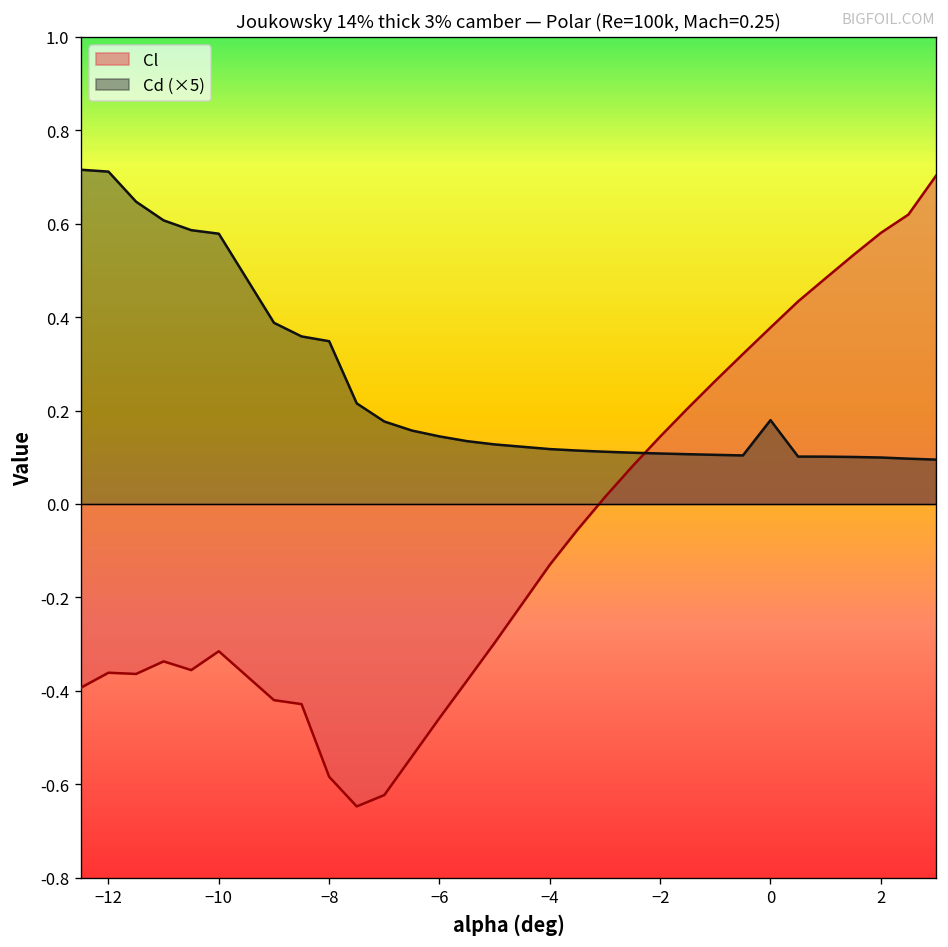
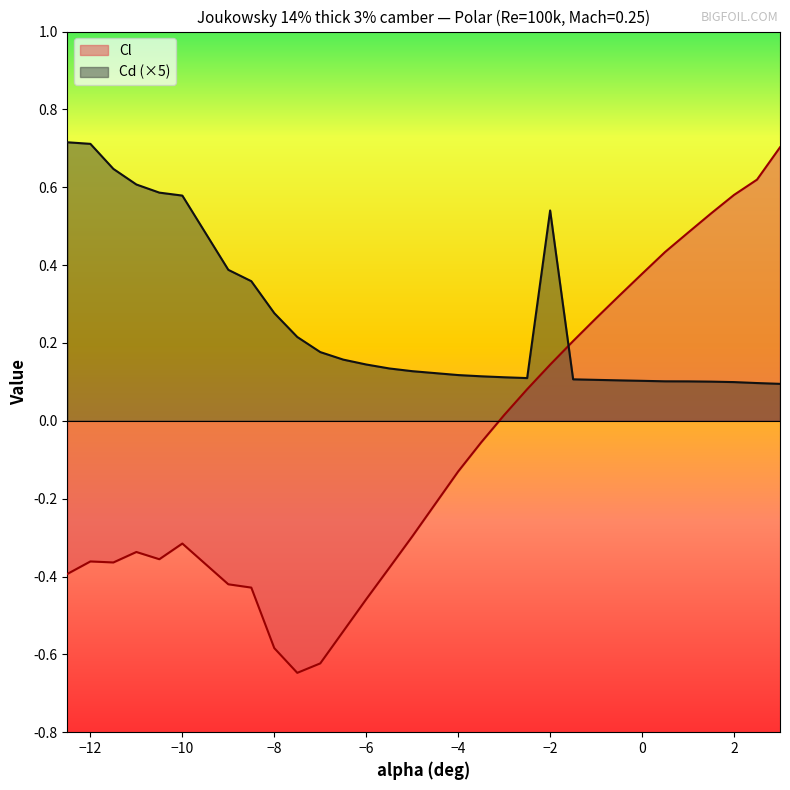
Cd (×5), −8: 0.35 -> 0.28
Cd (×5), −2: 0.11 -> 0.54
Cd (×5), 0: 0.18 -> 0.10
